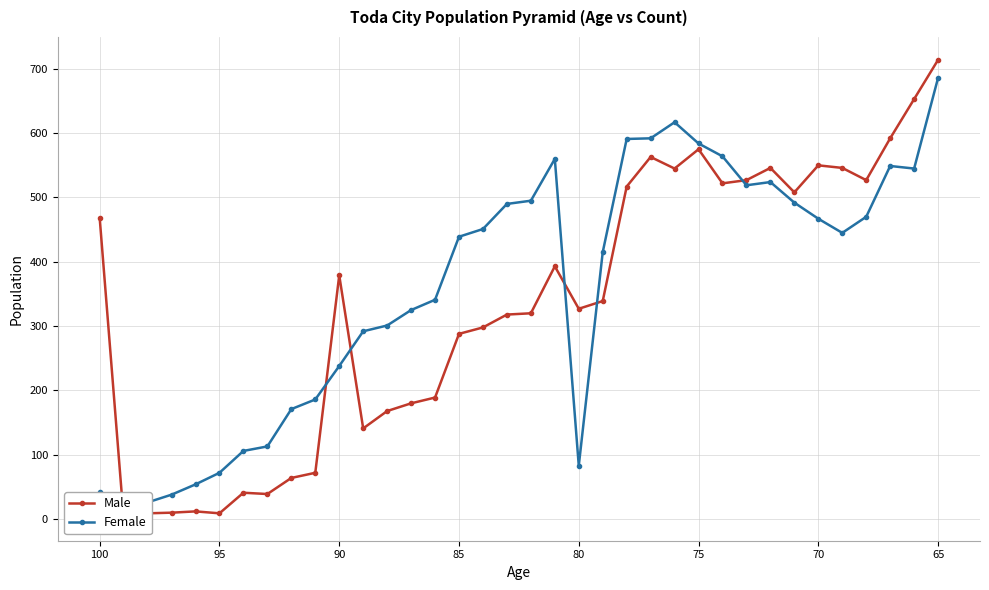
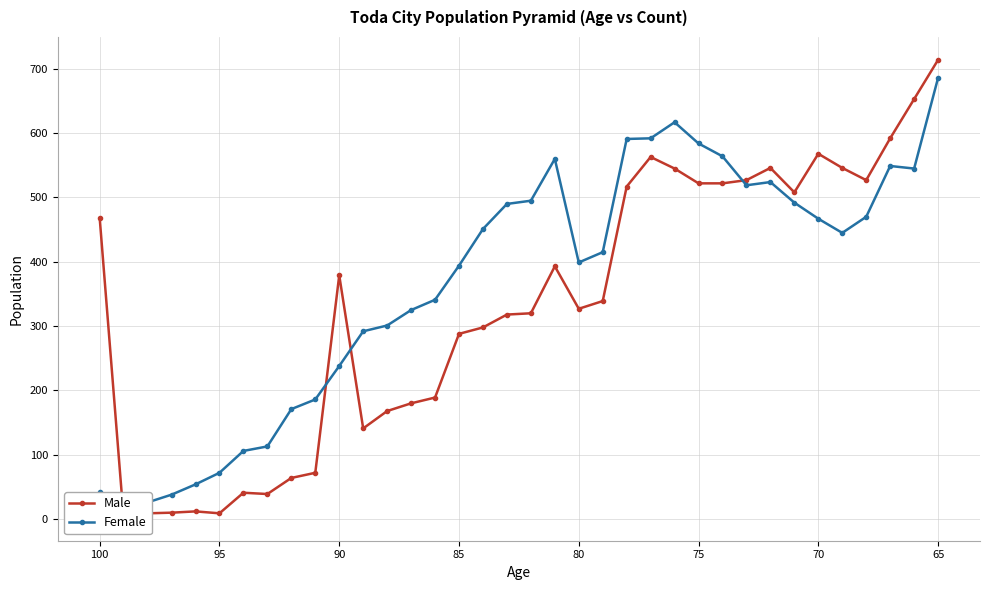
Female, 85: 440 -> 390
Female, 80: 80 -> 400
Male, 75: 580 -> 520
Male, 70: 550 -> 570
